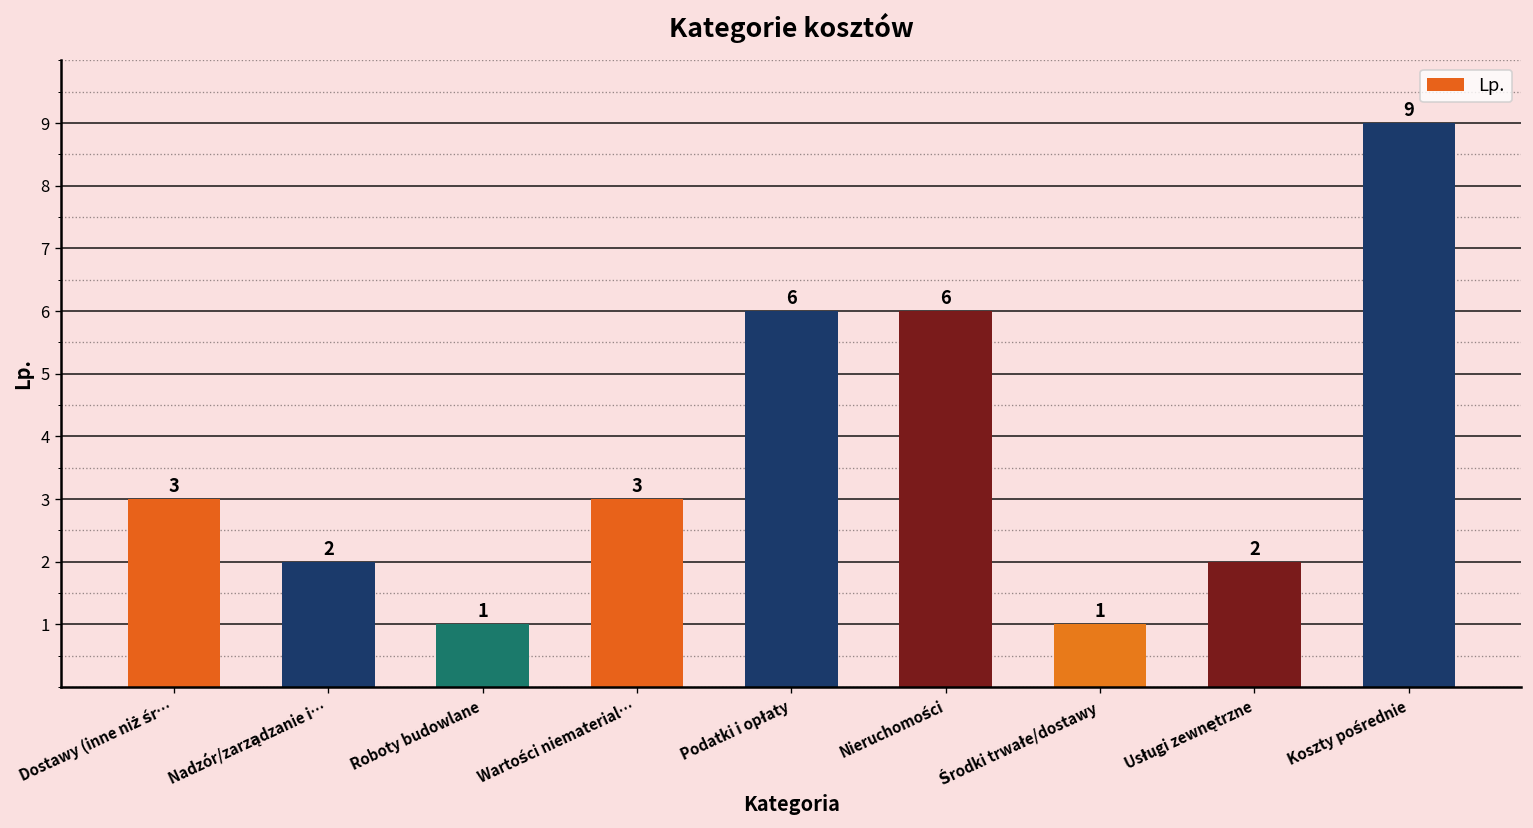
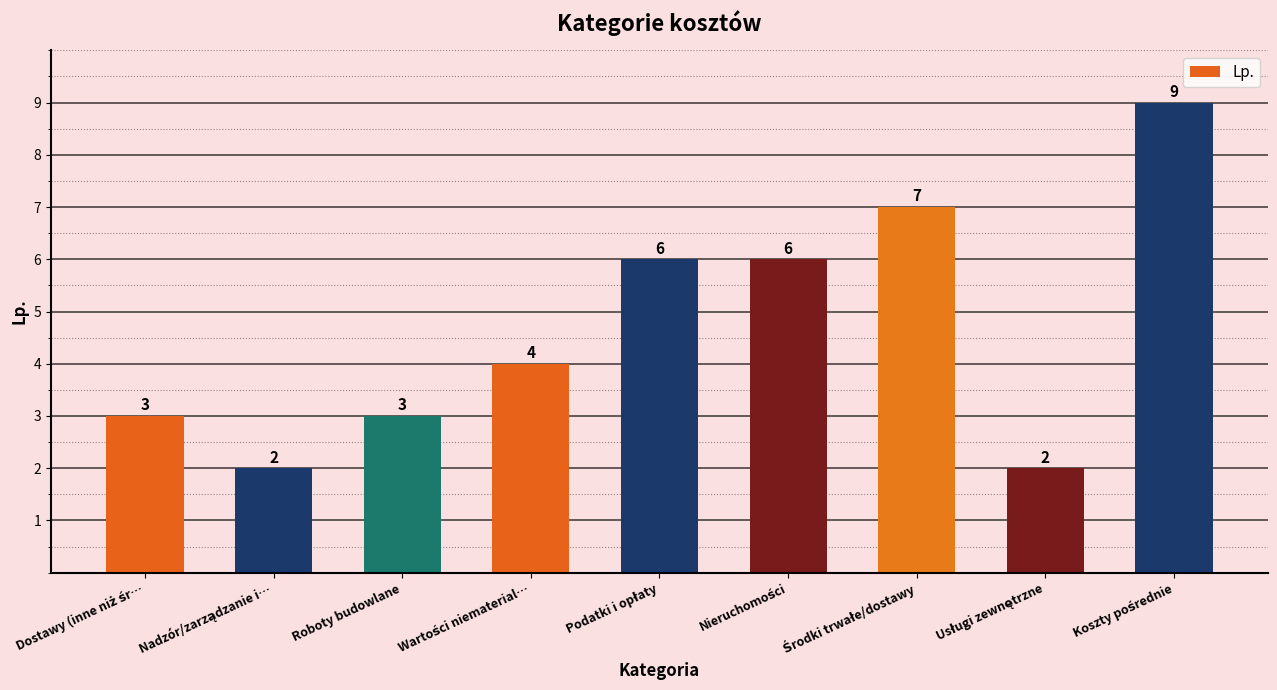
Roboty budowlane: 1 -> 3
Wartości niematerial…: 3 -> 4
Środki trwałe/dostawy: 1 -> 7
